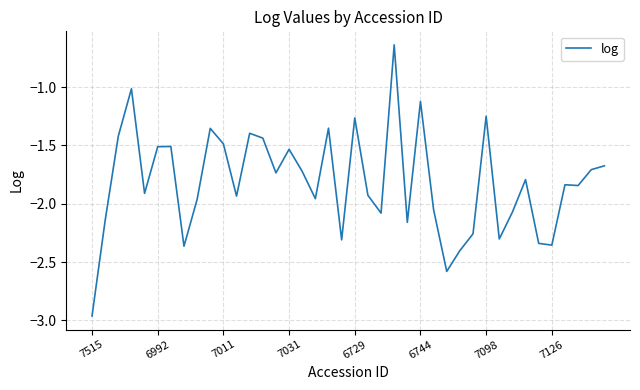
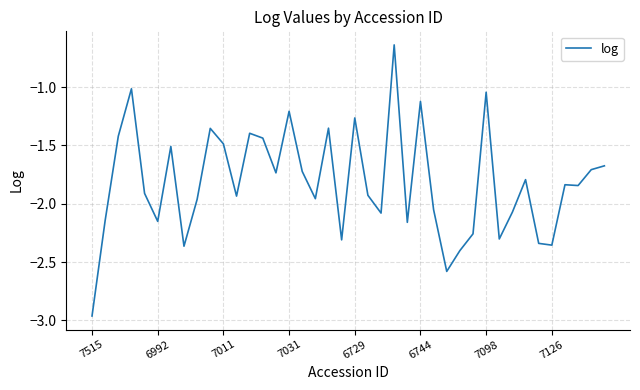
6992: -1.51 -> -2.15
7031: -1.53 -> -1.21
7098: -1.25 -> -1.04
